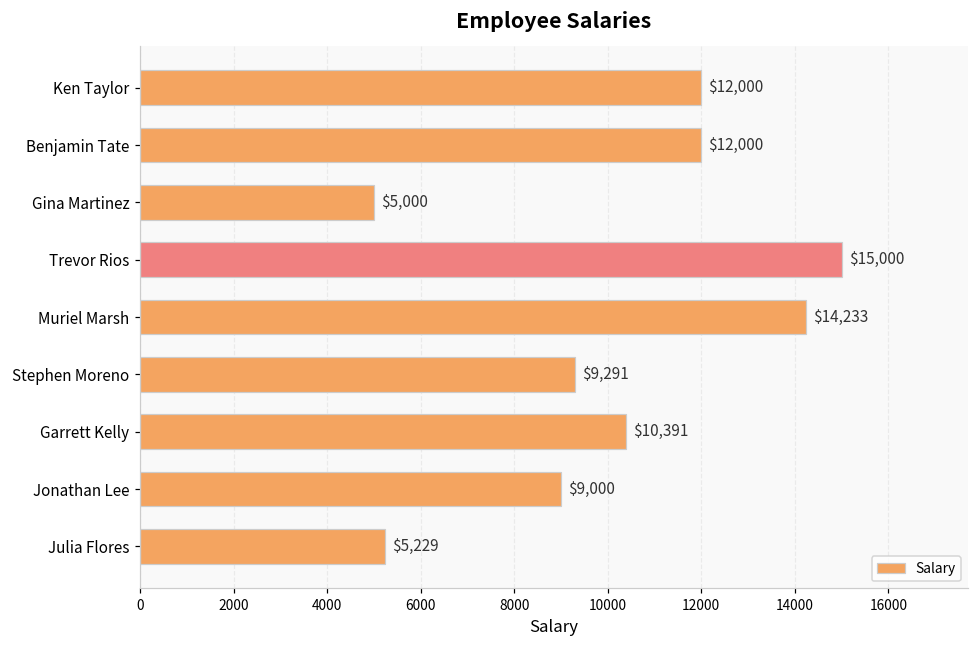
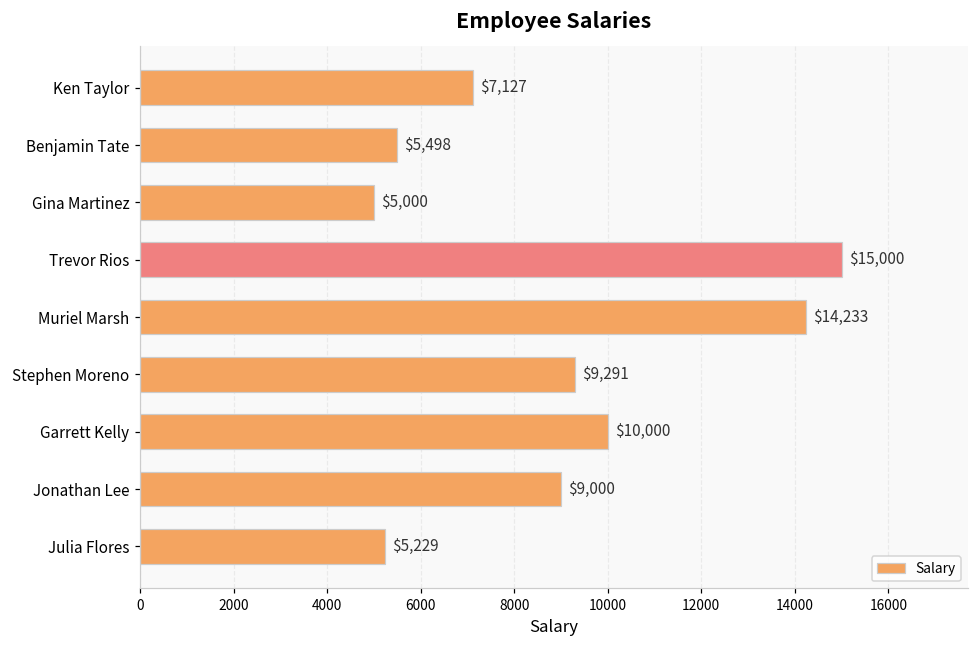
Ken Taylor: $12,000 -> $7,127
Benjamin Tate: $12,000 -> $5,498
Garrett Kelly: $10,391 -> $10,000
